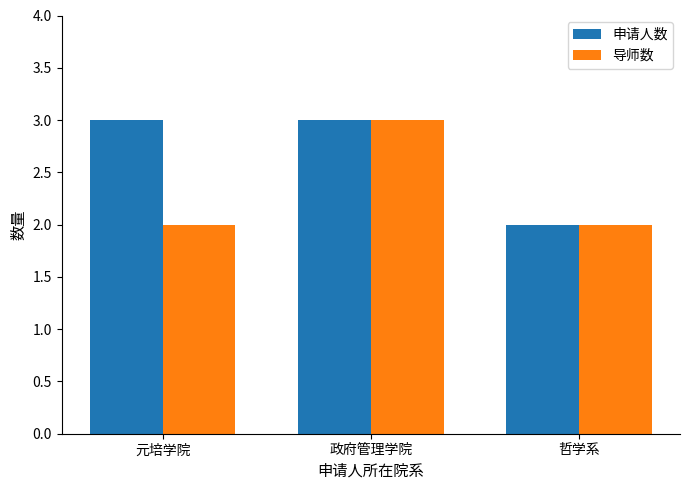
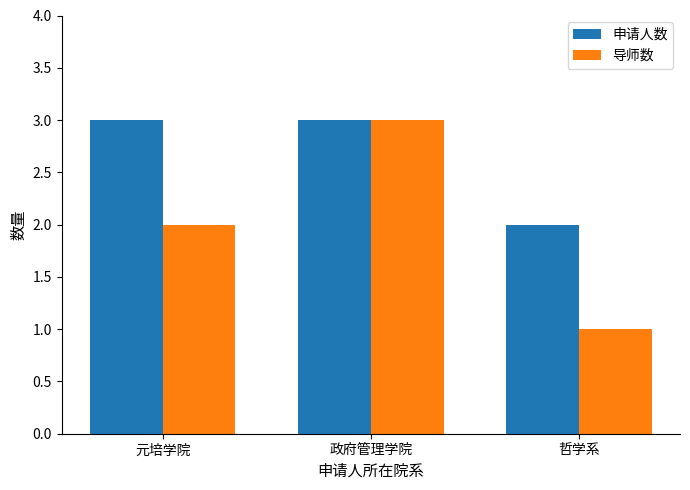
导师数, 哲学系: 2 -> 1
